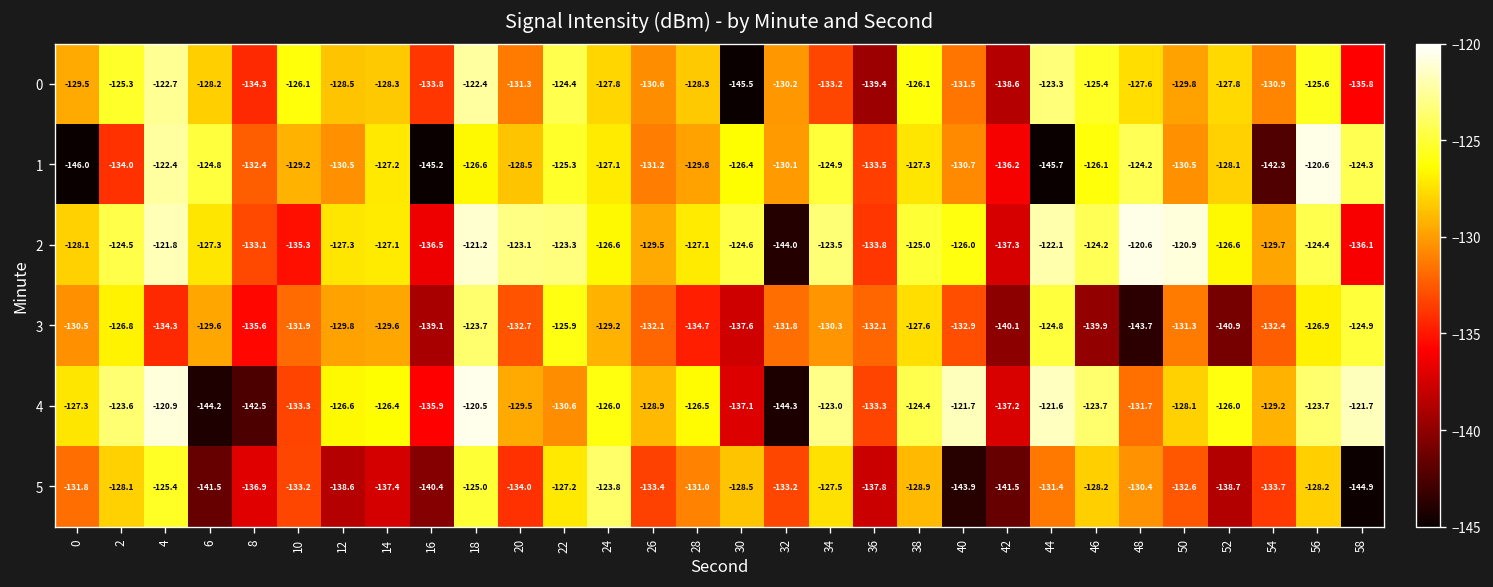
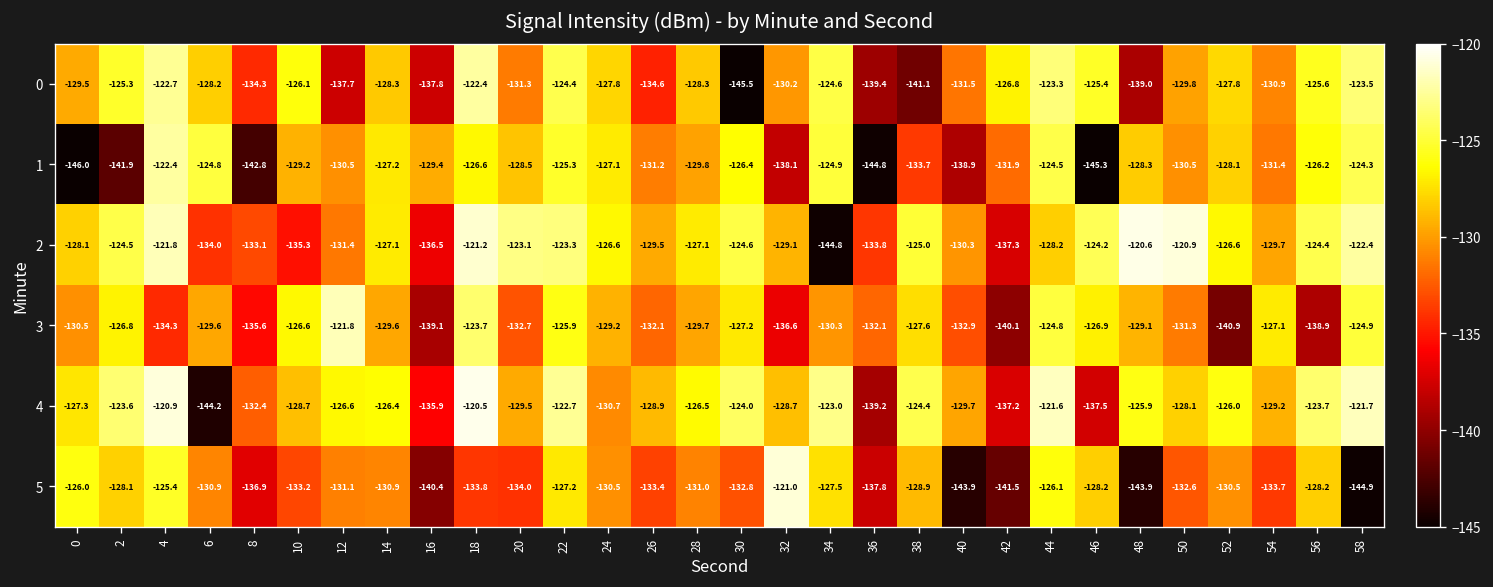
0, 12: -128.5 -> -137.7
0, 16: -133.8 -> -137.8
0, 26: -130.6 -> -134.6
0, 34: -133.2 -> -124.6
0, 38: -126.1 -> -141.1
0, 42: -138.6 -> -126.8
0, 48: -127.6 -> -139.0
0, 58: -135.8 -> -123.5
1, 2: -134.0 -> -141.9
1, 8: -132.4 -> -142.8
1, 16: -145.2 -> -129.4
1, 32: -130.1 -> -138.1
1, 36: -133.5 -> -144.8
1, 38: -127.3 -> -133.7
1, 40: -130.7 -> -138.9
1, 42: -136.2 -> -131.9
1, 44: -145.7 -> -124.5
1, 46: -126.1 -> -145.3
1, 48: -124.2 -> -128.3
1, 54: -142.3 -> -131.4
1, 56: -120.6 -> -126.2
2, 6: -127.3 -> -134.0
2, 12: -127.3 -> -131.4
2, 32: -144.0 -> -129.1
2, 34: -123.5 -> -144.8
2, 40: -126.0 -> -130.3
2, 44: -122.1 -> -128.2
2, 58: -136.1 -> -122.4
3, 10: -131.9 -> -126.6
3, 12: -129.8 -> -121.8
3, 28: -134.7 -> -129.7
3, 30: -137.6 -> -127.2
3, 32: -131.8 -> -136.6
3, 46: -139.9 -> -126.9
3, 48: -143.7 -> -129.1
3, 54: -132.4 -> -127.1
3, 56: -126.9 -> -138.9
4, 8: -142.5 -> -132.4
4, 10: -133.3 -> -128.7
4, 22: -130.6 -> -122.7
4, 24: -126.0 -> -130.7
4, 30: -137.1 -> -124.0
4, 32: -144.3 -> -128.7
4, 36: -133.3 -> -139.2
4, 40: -121.7 -> -129.7
4, 46: -123.7 -> -137.5
4, 48: -131.7 -> -125.9
5, 0: -131.8 -> -126.0
5, 6: -141.5 -> -130.9
5, 12: -138.6 -> -131.1
5, 14: -137.4 -> -130.9
5, 18: -125.0 -> -133.8
5, 24: -123.8 -> -130.5
5, 30: -128.5 -> -132.8
5, 32: -133.2 -> -121.0
5, 44: -131.4 -> -126.1
5, 48: -130.4 -> -143.9
5, 52: -138.7 -> -130.5
